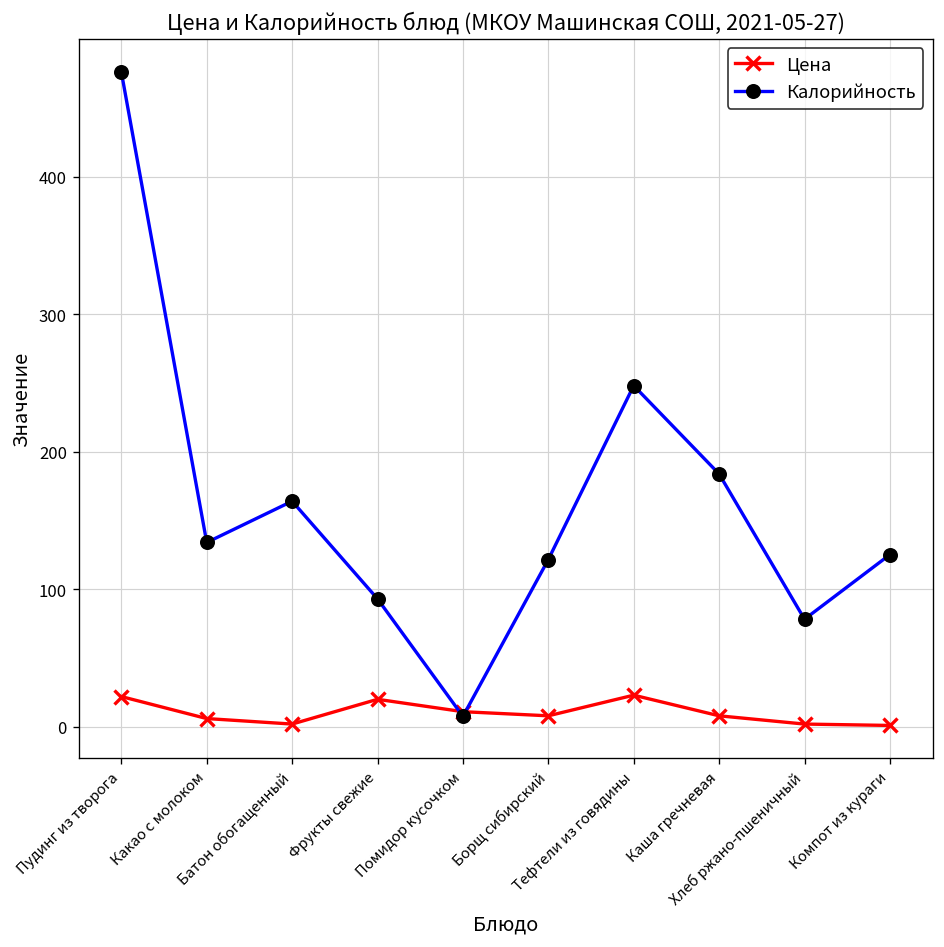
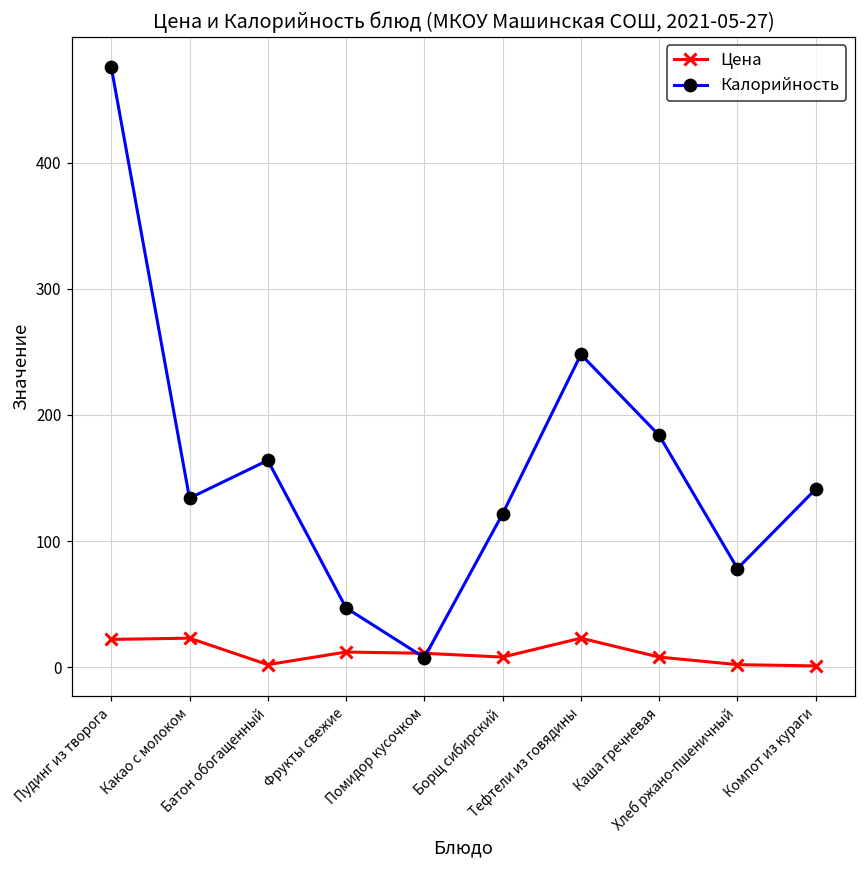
Цена, Какао с молоком: 6 -> 23
Цена, Фрукты свежие: 20 -> 12
Калорийность, Фрукты свежие: 93 -> 47
Калорийность, Компот из кураги: 125 -> 141
